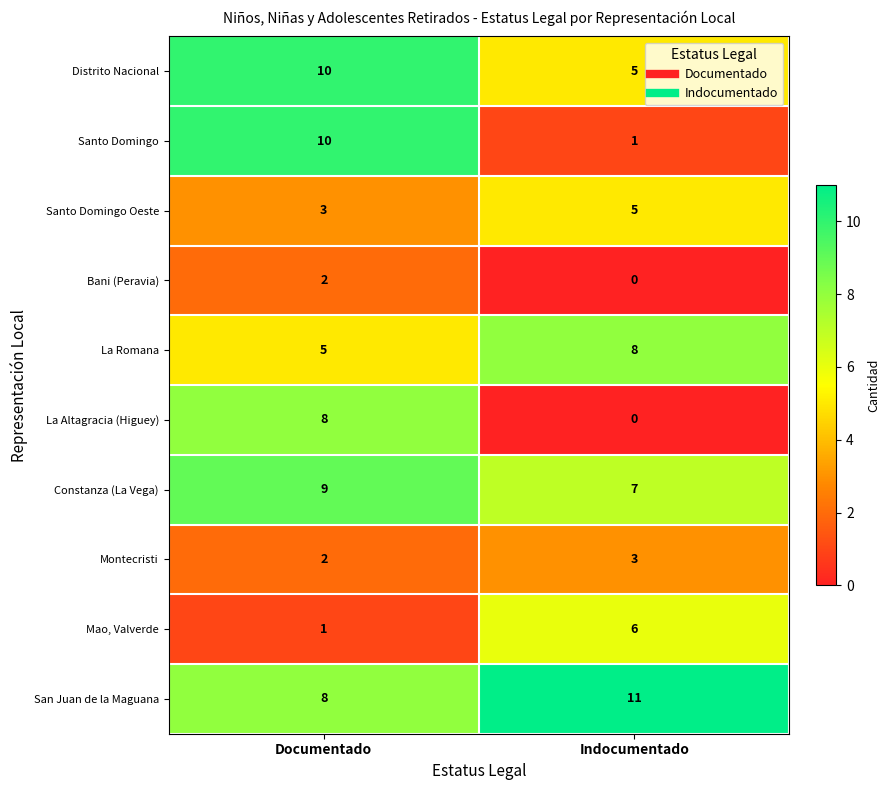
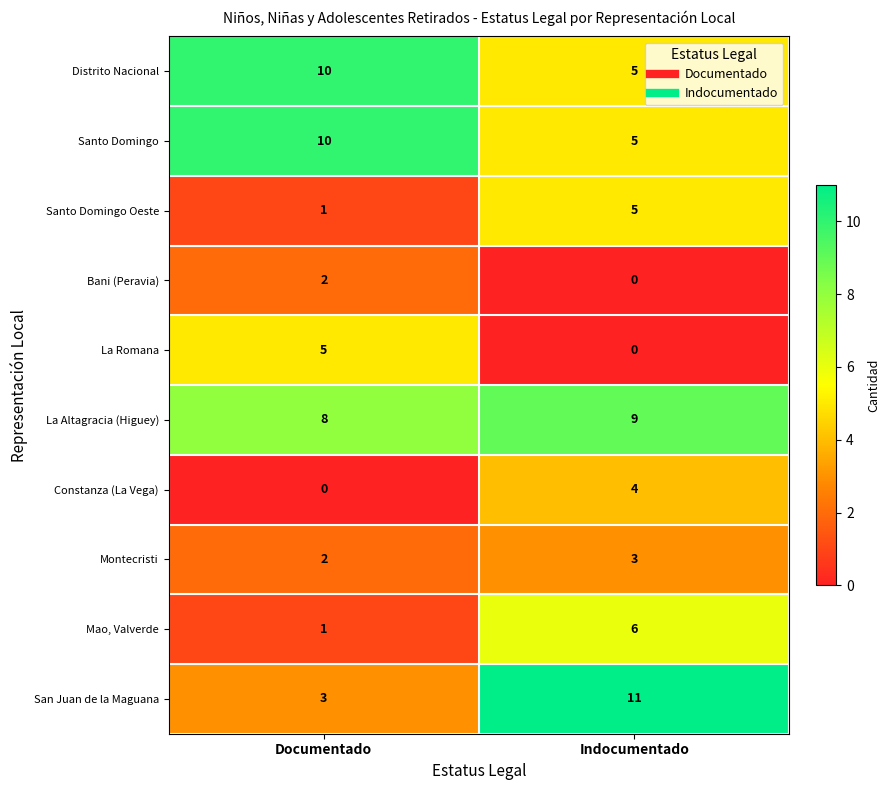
Santo Domingo, Indocumentado: 1 -> 5
Santo Domingo Oeste, Documentado: 3 -> 1
La Romana, Indocumentado: 8 -> 0
La Altagracia (Higuey), Indocumentado: 0 -> 9
Constanza (La Vega), Documentado: 9 -> 0
Constanza (La Vega), Indocumentado: 7 -> 4
San Juan de la Maguana, Documentado: 8 -> 3
